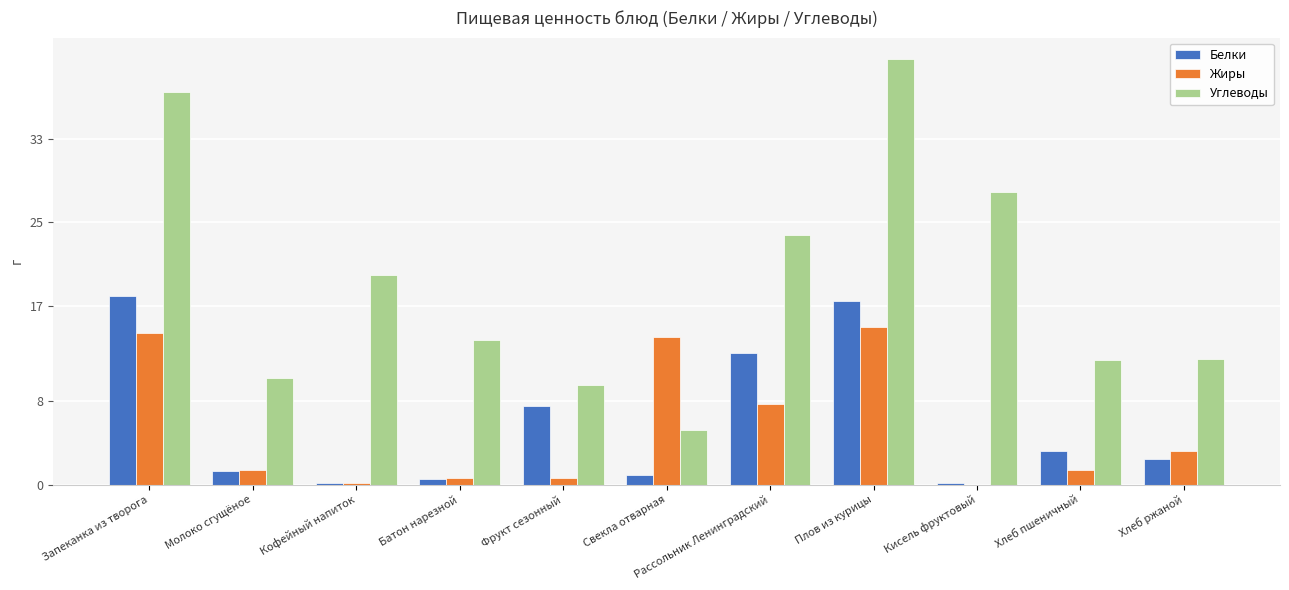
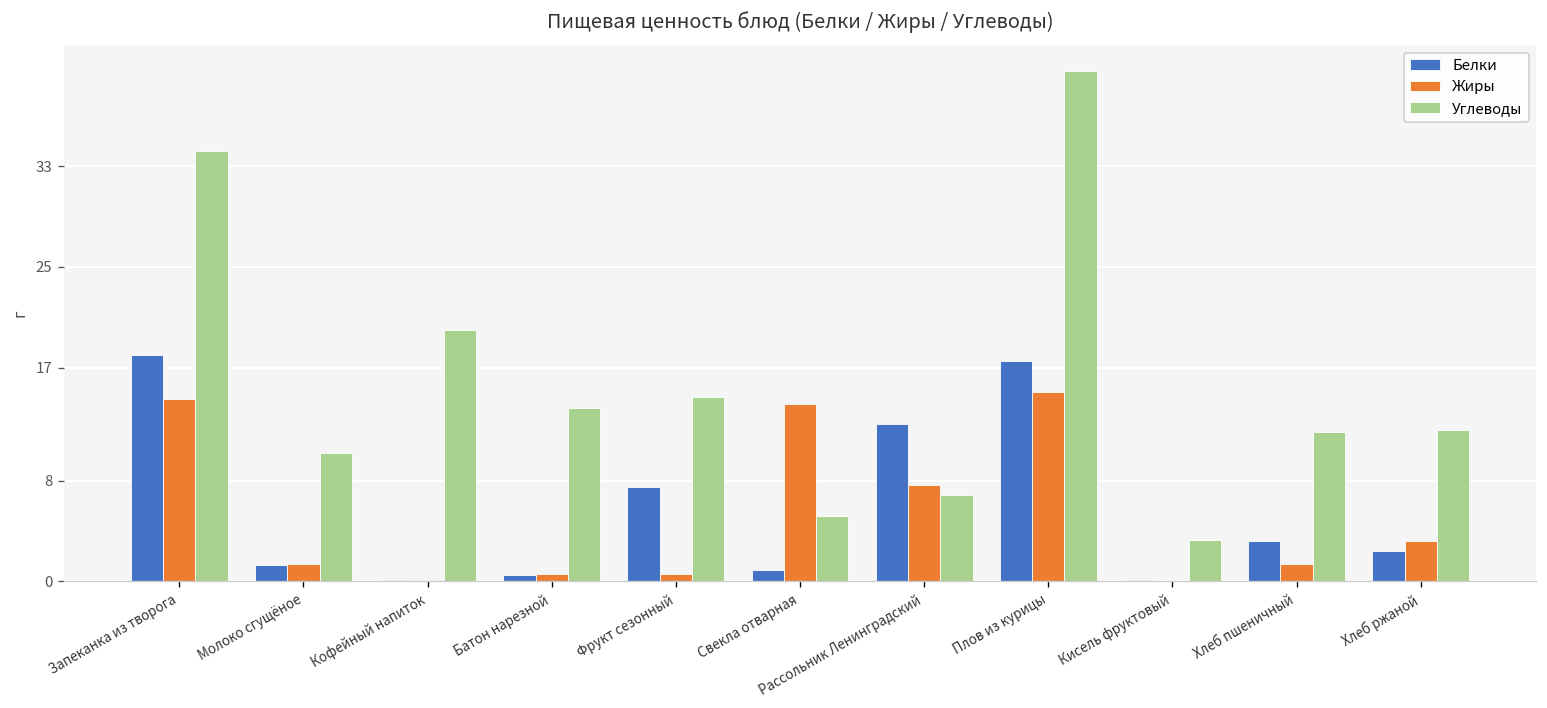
Углеводы, Запеканка из творога: 37.4 -> 34.2
Углеводы, Фрукт сезонный: 9.5 -> 14.7
Углеводы, Рассольник Ленинградский: 23.8 -> 6.9
Углеводы, Кисель фруктовый: 27.9 -> 3.3
